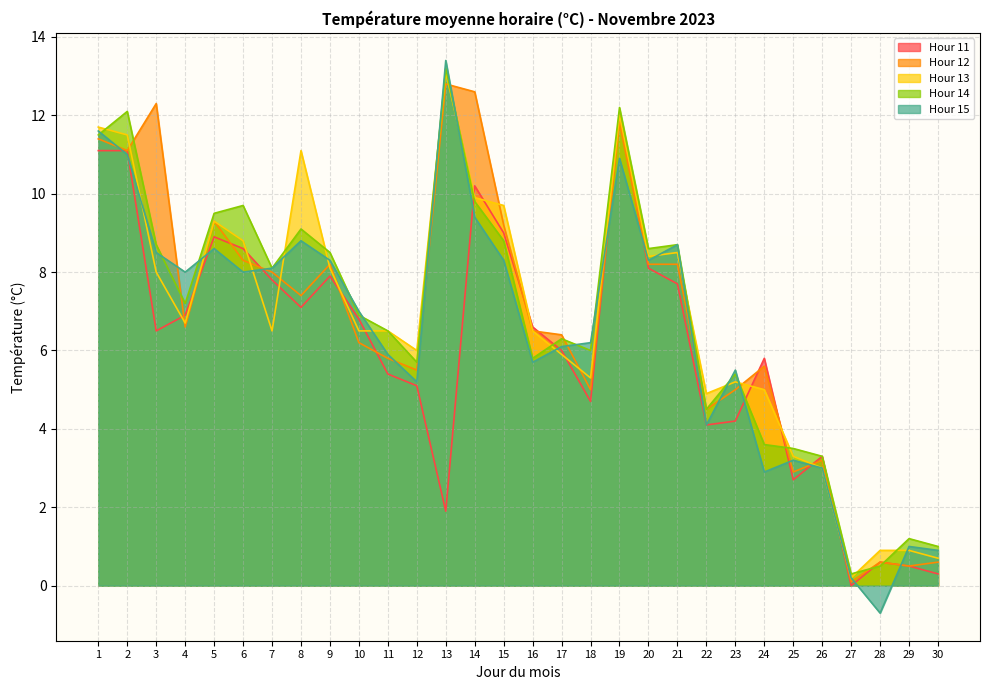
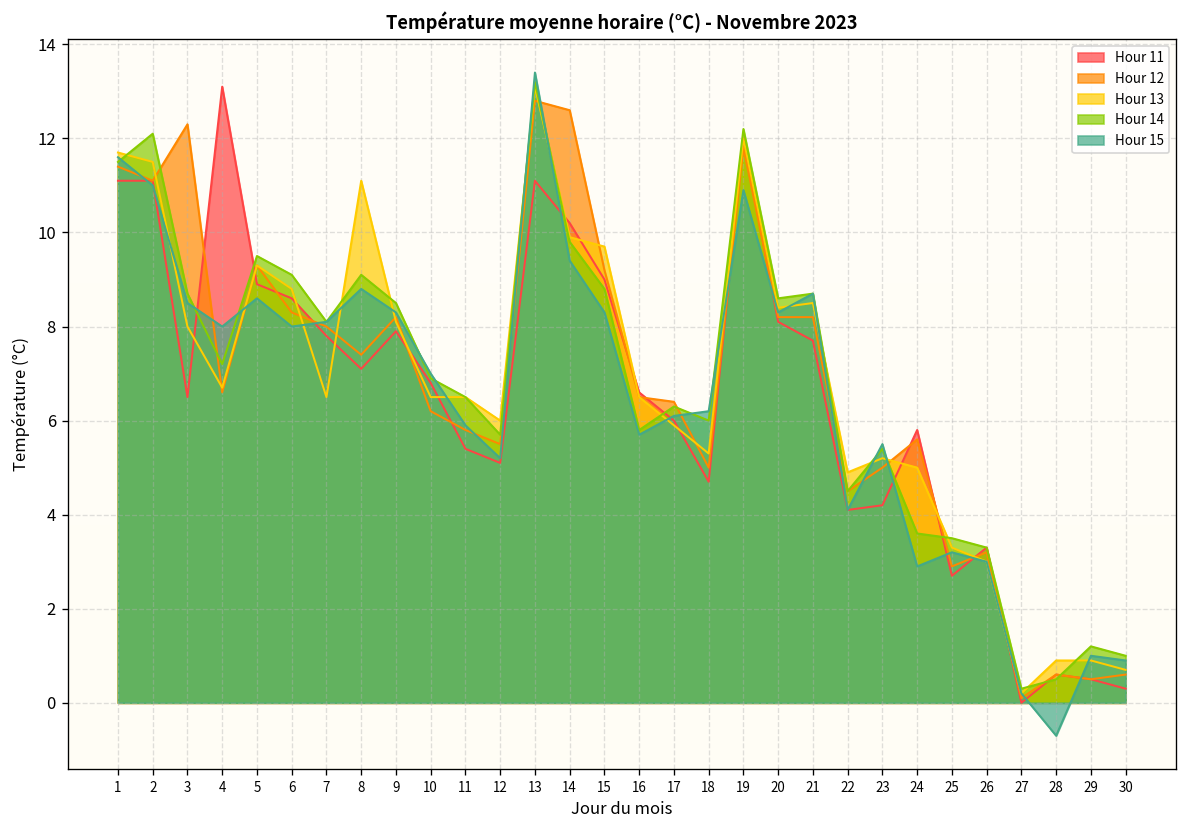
Hour 11, 4: 6.9 -> 13.1
Hour 14, 6: 9.7 -> 9.1
Hour 11, 13: 1.9 -> 11.1
